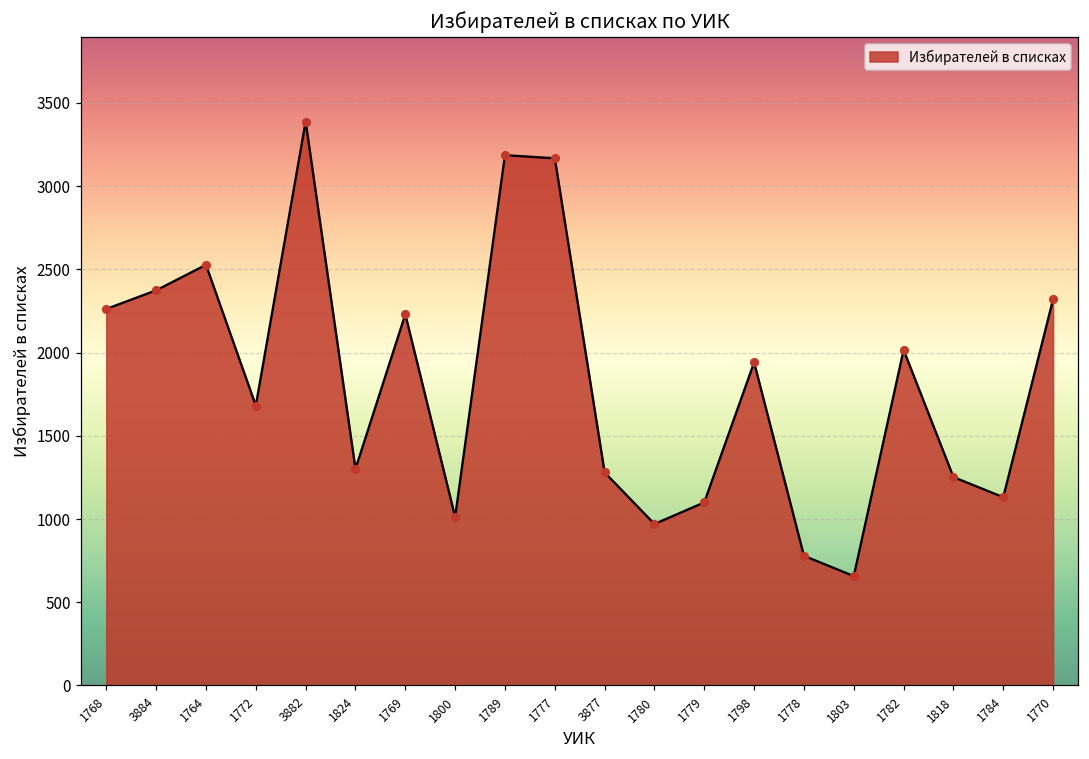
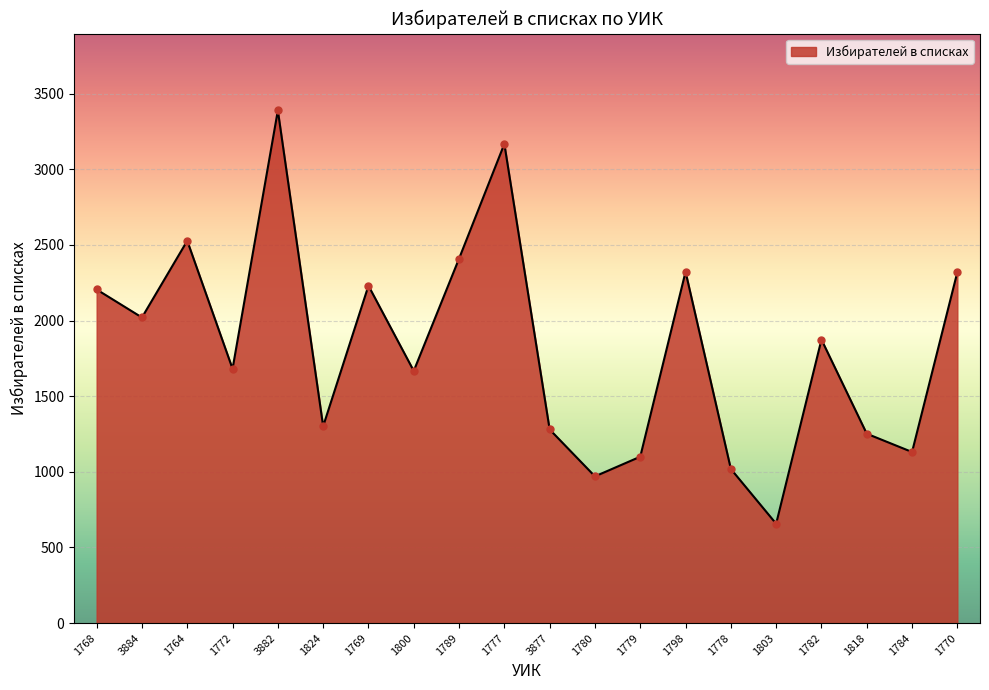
1768: 2260 -> 2210
3884: 2370 -> 2020
1800: 1010 -> 1670
1789: 3190 -> 2410
1798: 1940 -> 2320
1778: 780 -> 1020
1782: 2020 -> 1870
